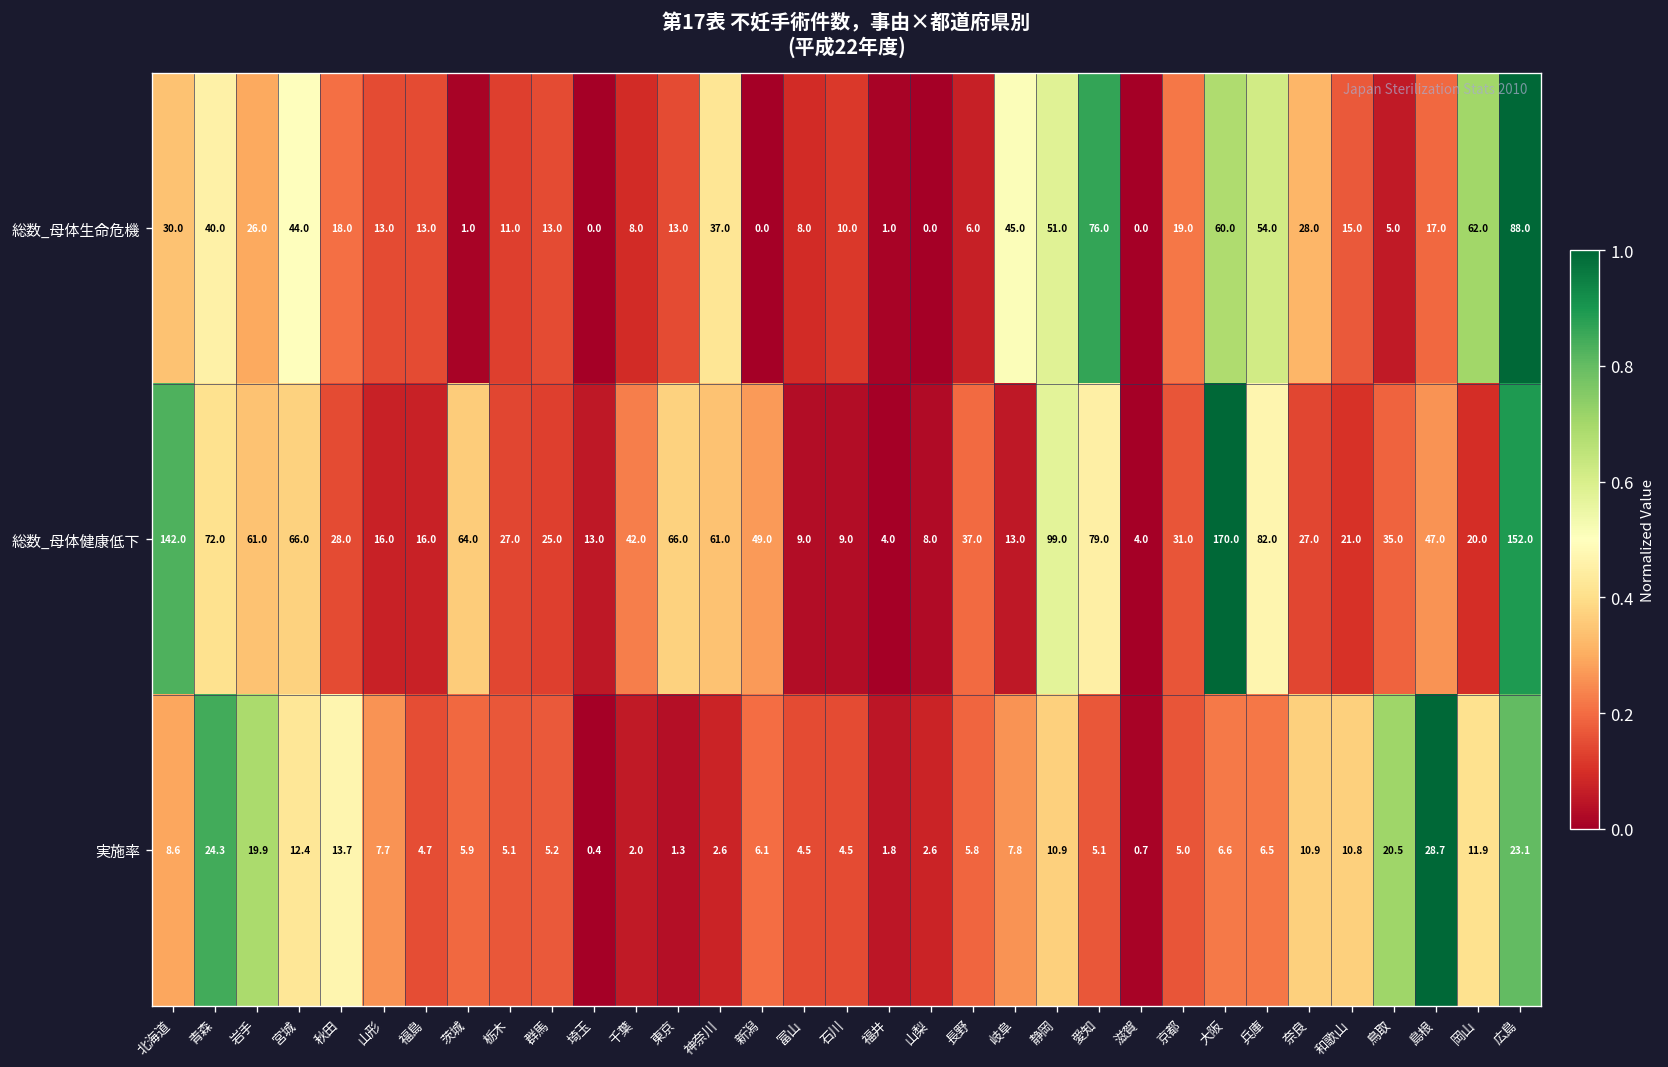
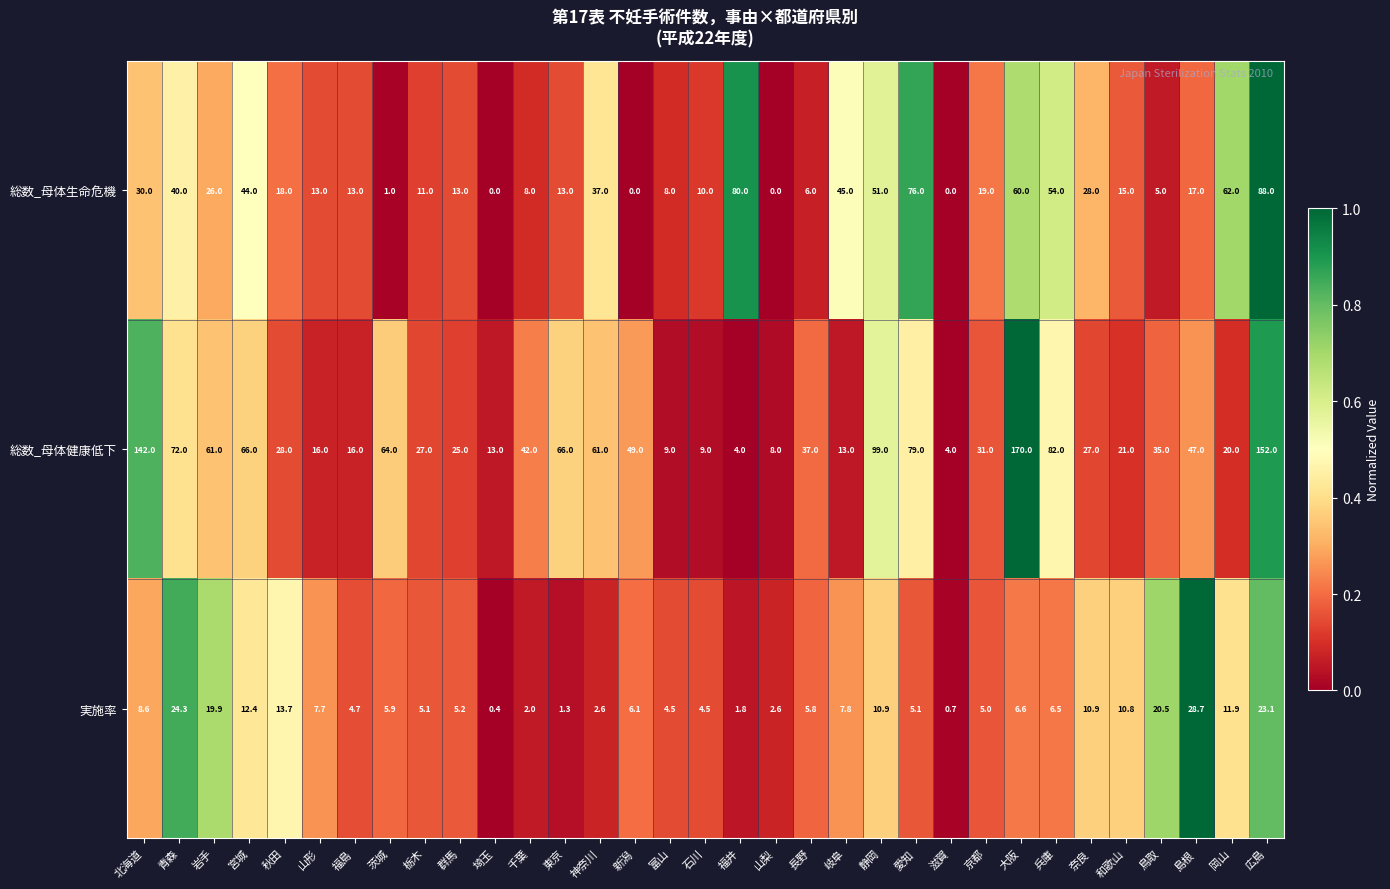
総数_母体生命危機, 福井: 1.0 -> 80.0
